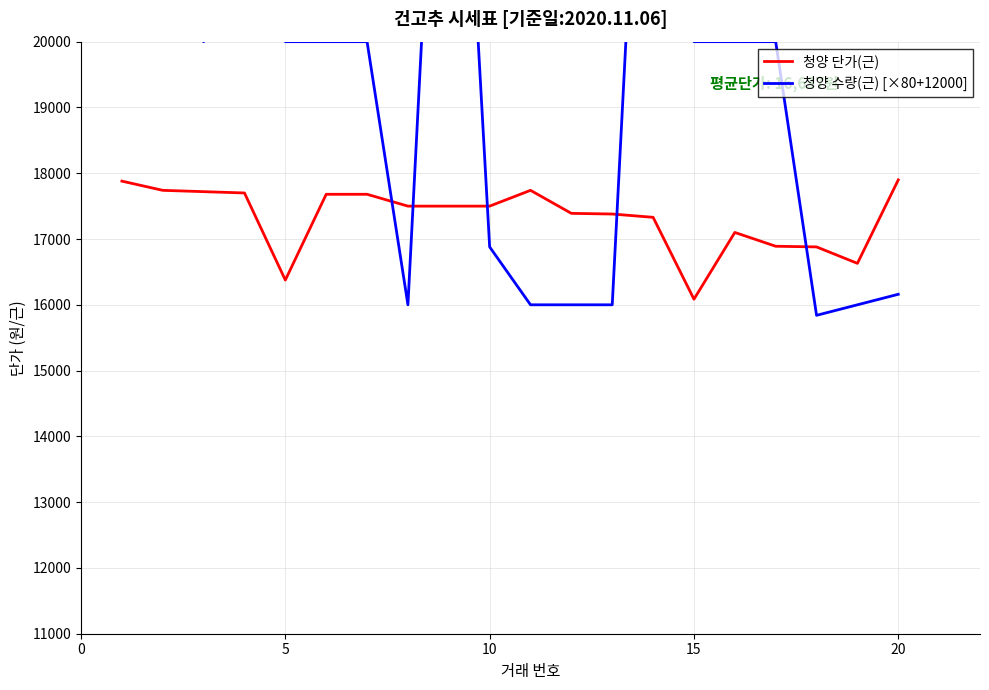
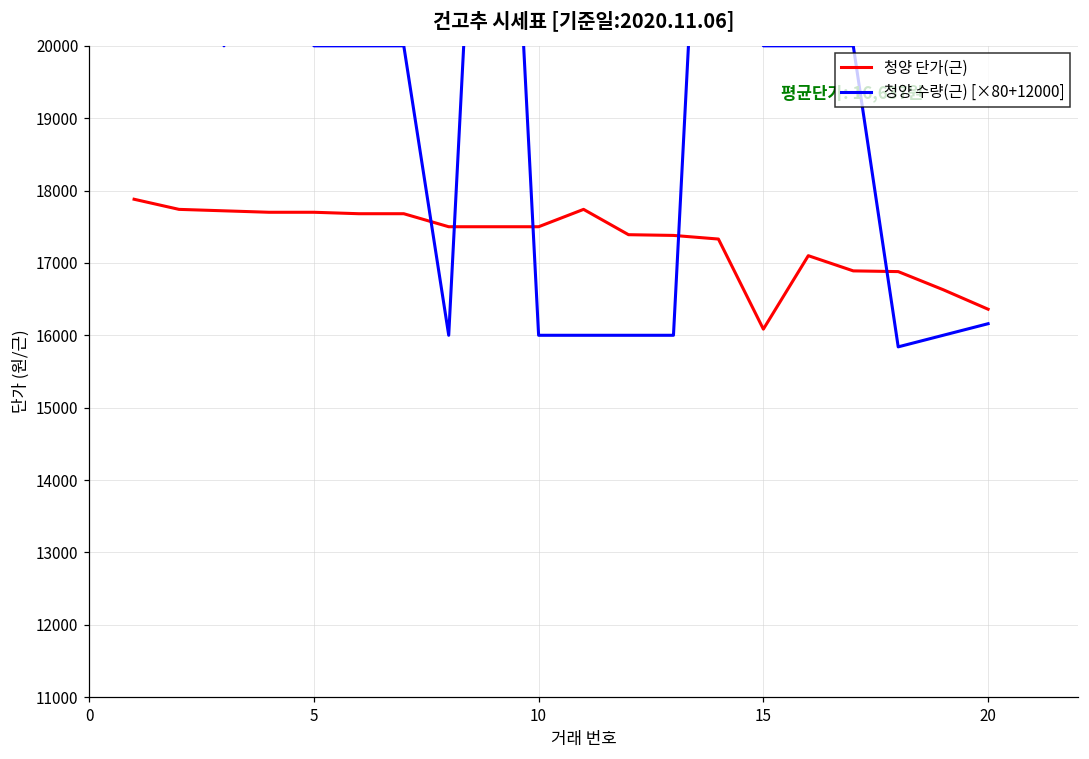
청양 단가(근), 5: 16400 -> 17700
청양 수량(근) [×80+12000], 10: 16900 -> 16000
청양 단가(근), 20: 17900 -> 16400
